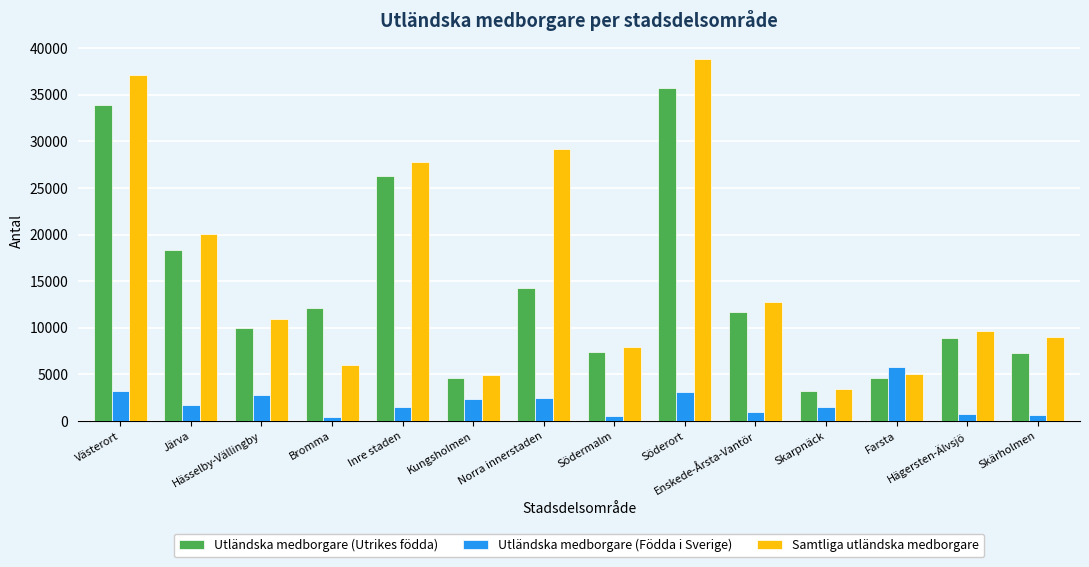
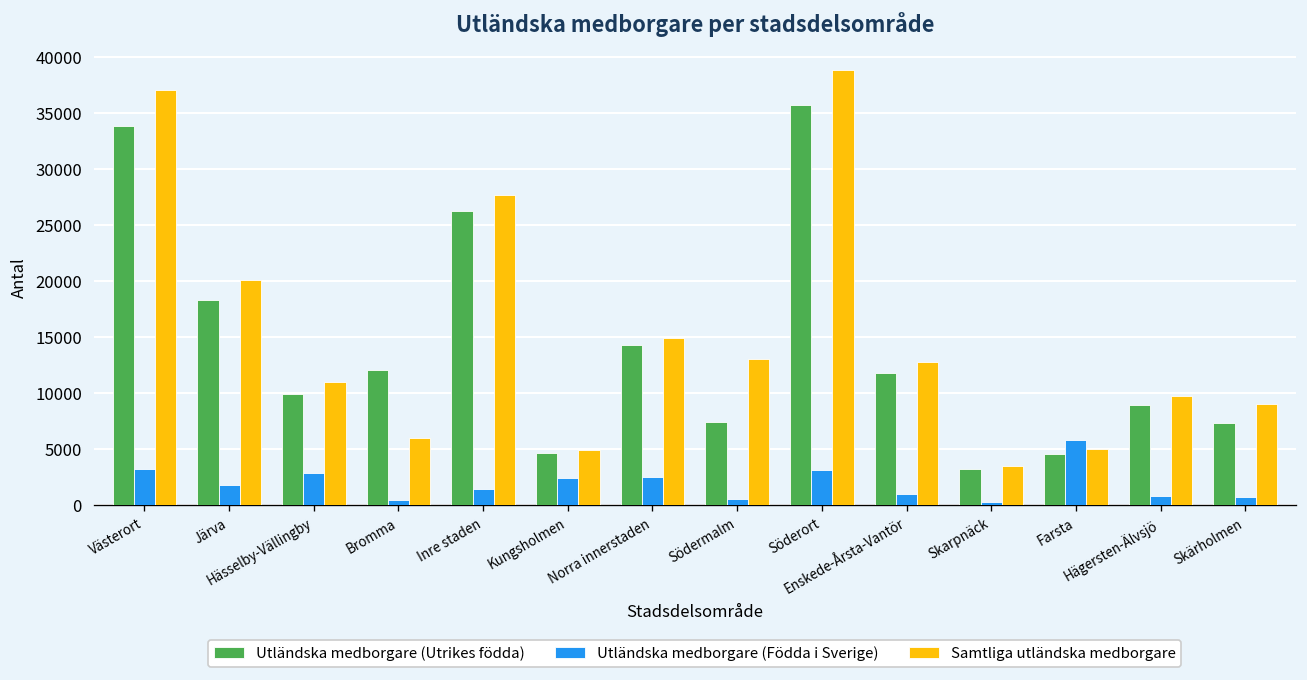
Samtliga utländska medborgare, Norra innerstaden: 29000 -> 15000
Samtliga utländska medborgare, Södermalm: 8000 -> 13000
Utländska medborgare (Födda i Sverige), Skarpnäck: 1000 -> 0
